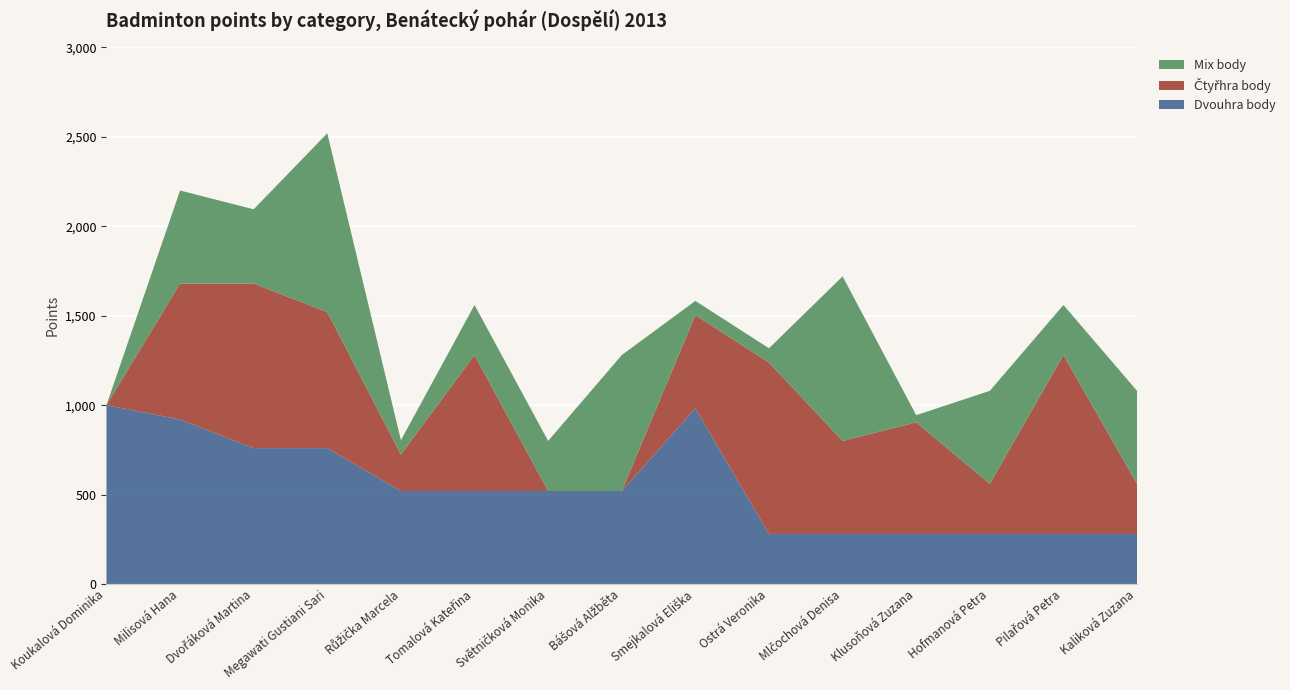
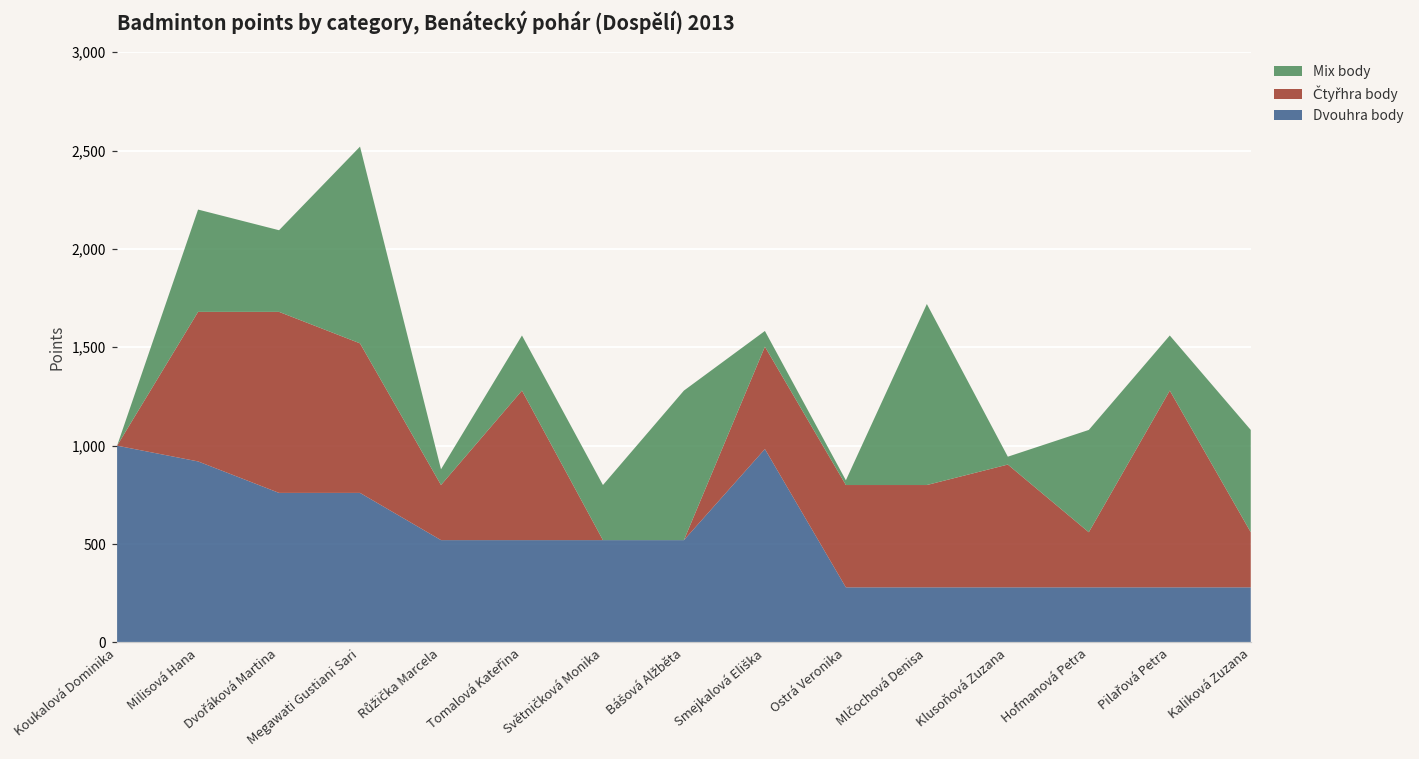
Čtyřhra body, Růžička Marcela: 200 -> 280
Čtyřhra body, Ostrá Veronika: 960 -> 520
Mix body, Ostrá Veronika: 80 -> 20
